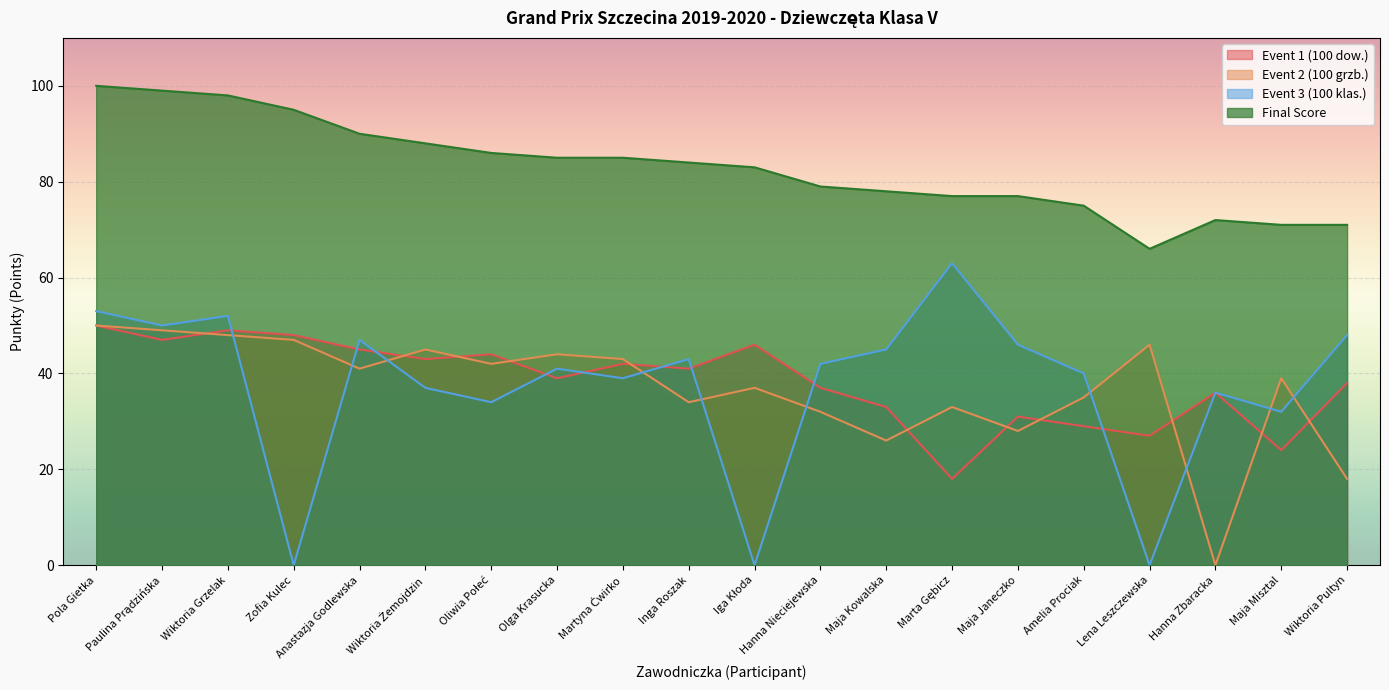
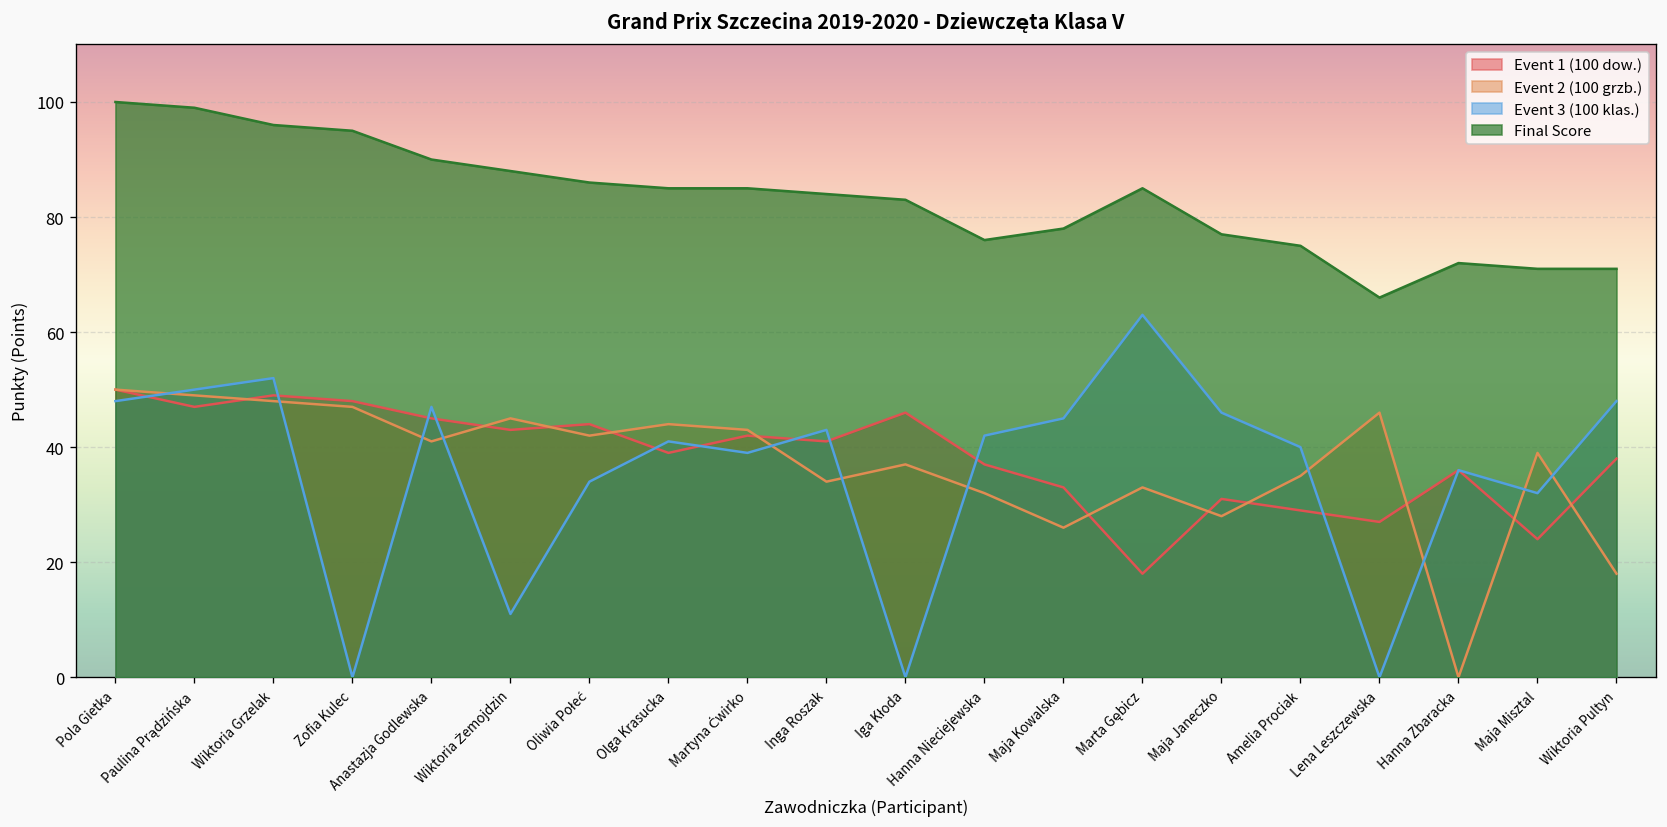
Event 3 (100 klas.), Pola Gietka: 53 -> 48
Final Score, Wiktoria Grzelak: 98 -> 96
Event 3 (100 klas.), Wiktoria Żemojdzin: 37 -> 11
Final Score, Hanna Nieciejewska: 79 -> 76
Final Score, Marta Gębicz: 77 -> 85
